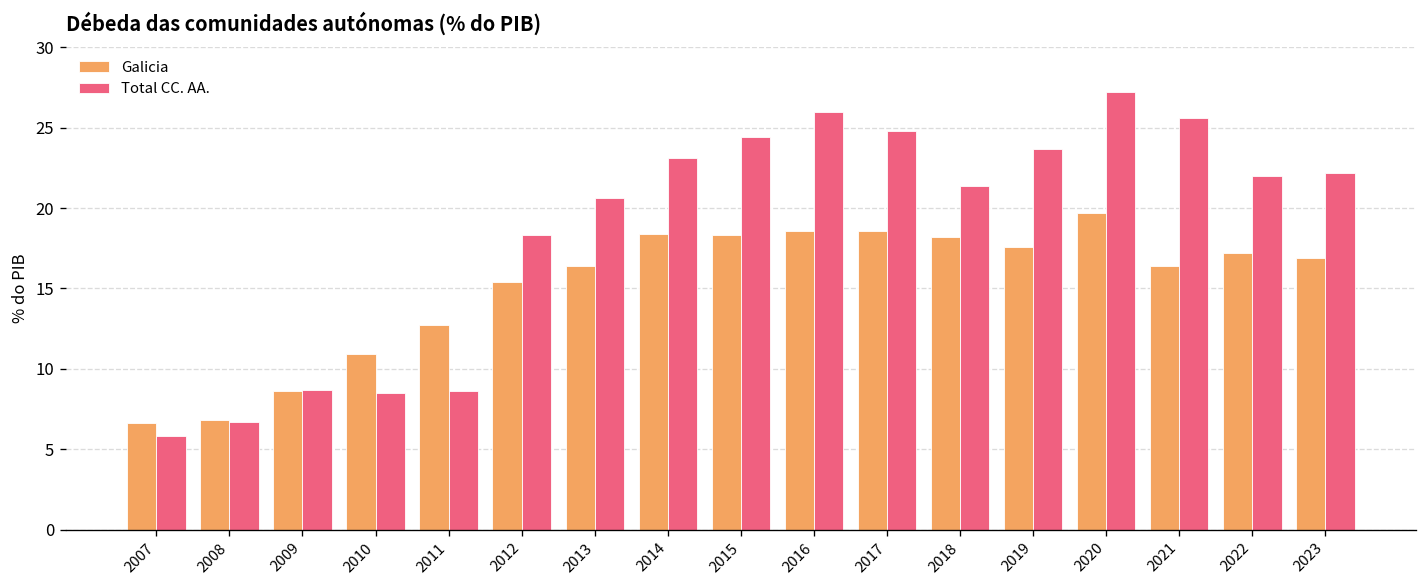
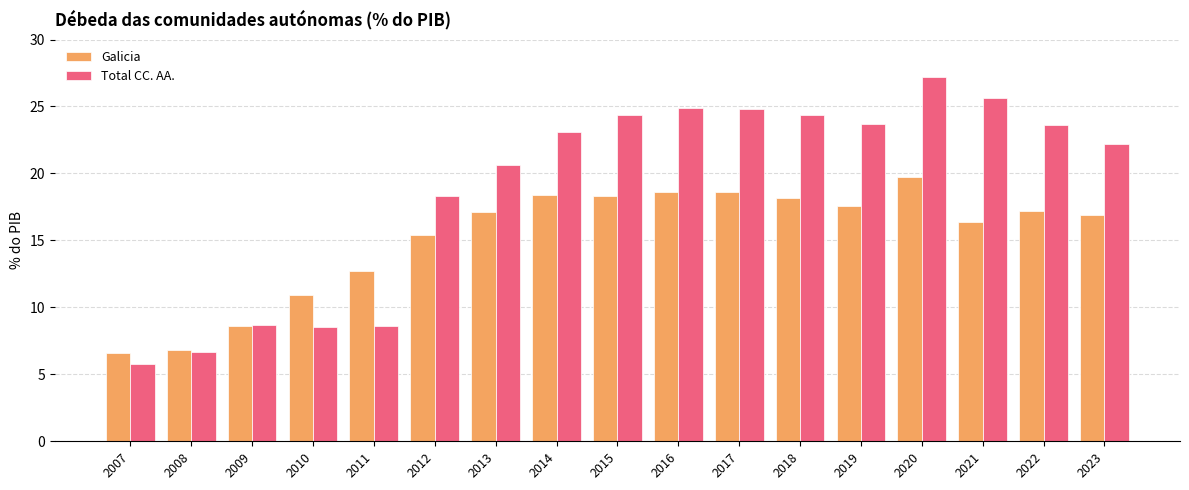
Galicia, 2013: 16.4 -> 17.1
Total CC. AA., 2016: 26.0 -> 24.9
Total CC. AA., 2018: 21.4 -> 24.4
Total CC. AA., 2022: 22.0 -> 23.6
